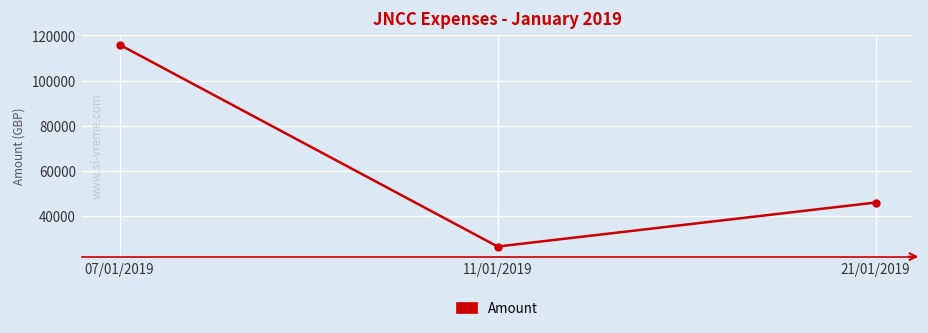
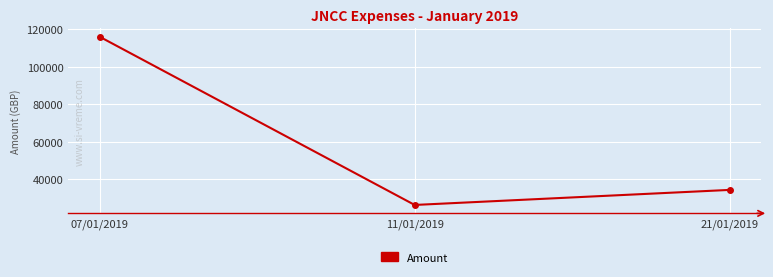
21/01/2019: 46000 -> 34000
